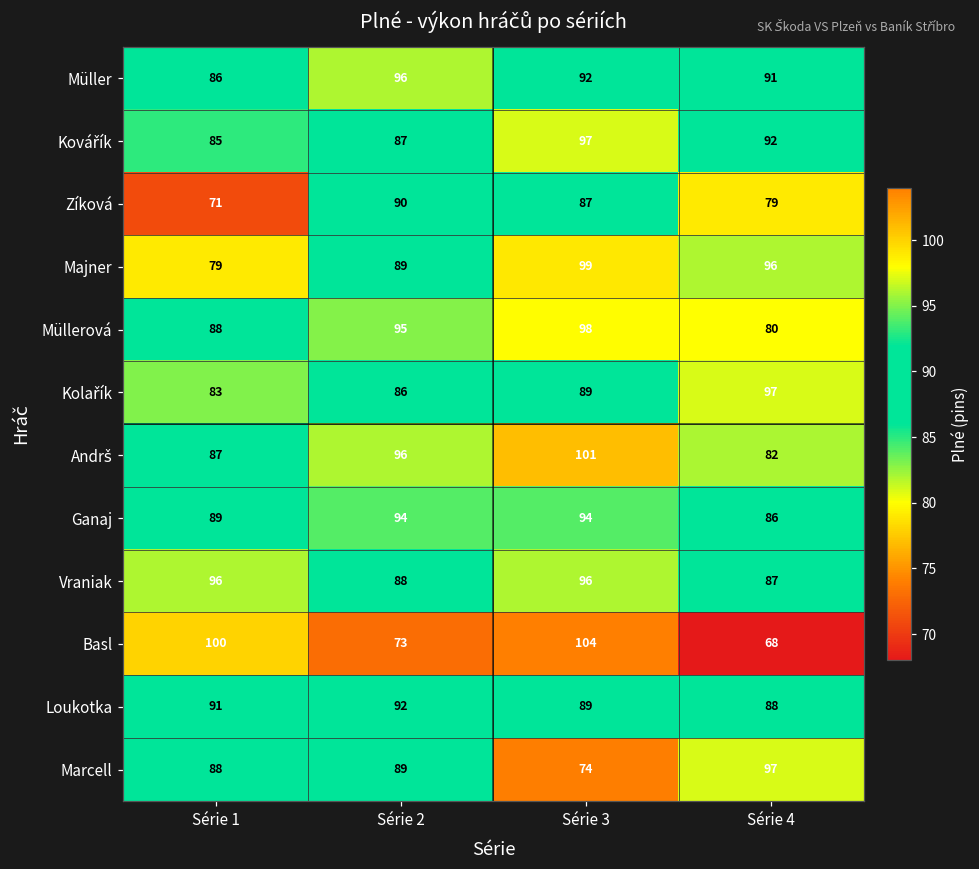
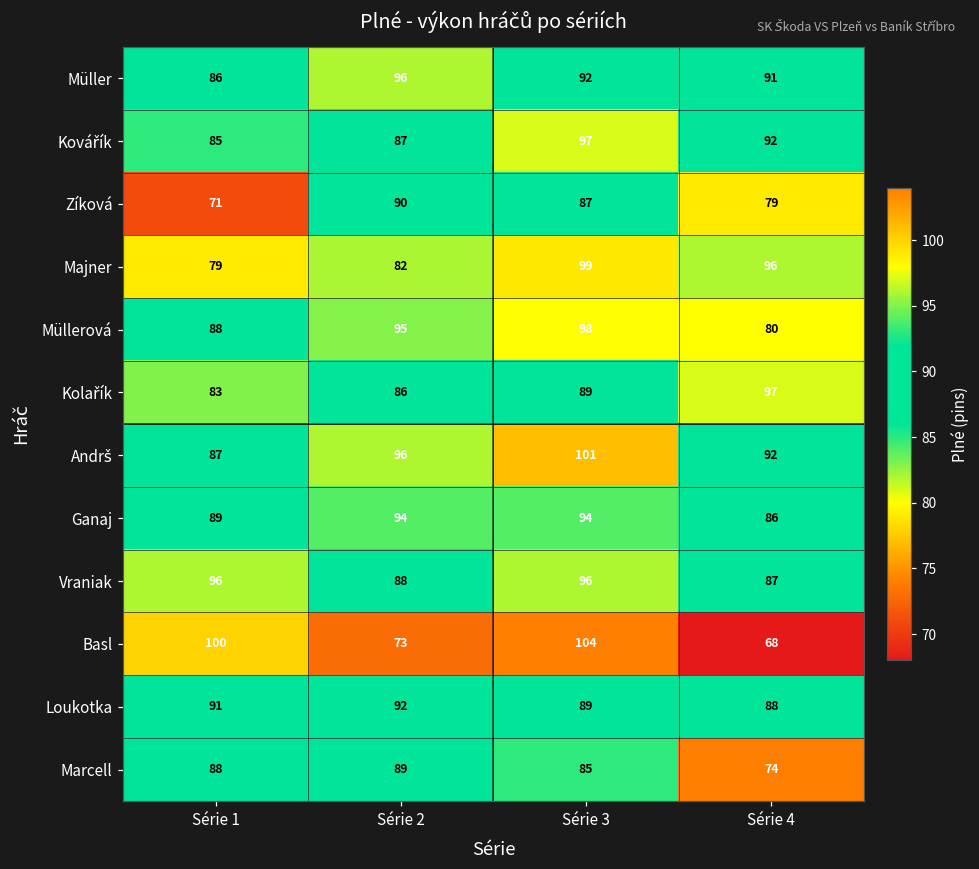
Majner, Série 2: 89 -> 82
Andrš, Série 4: 82 -> 92
Marcell, Série 3: 74 -> 85
Marcell, Série 4: 97 -> 74
